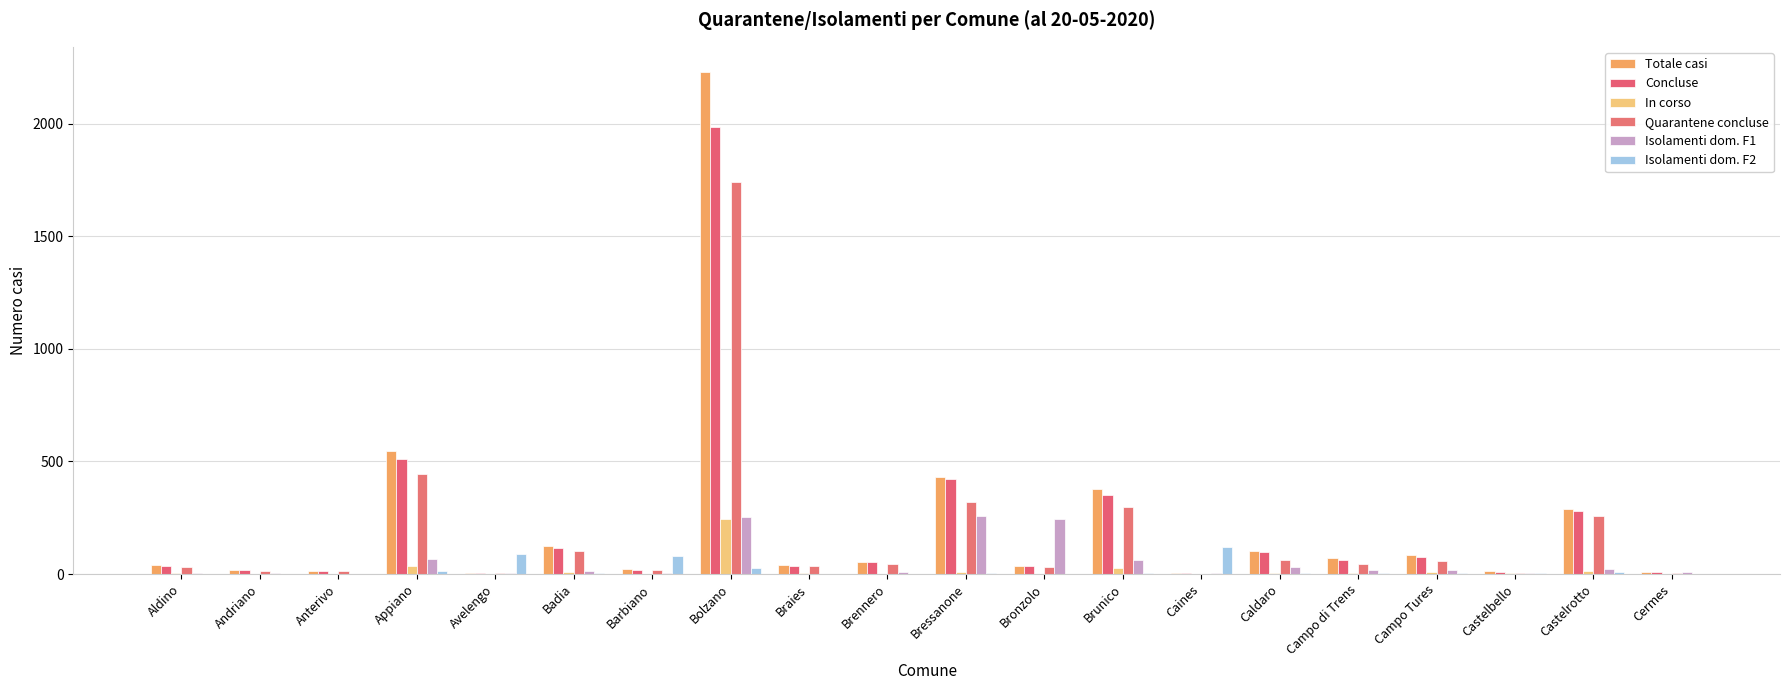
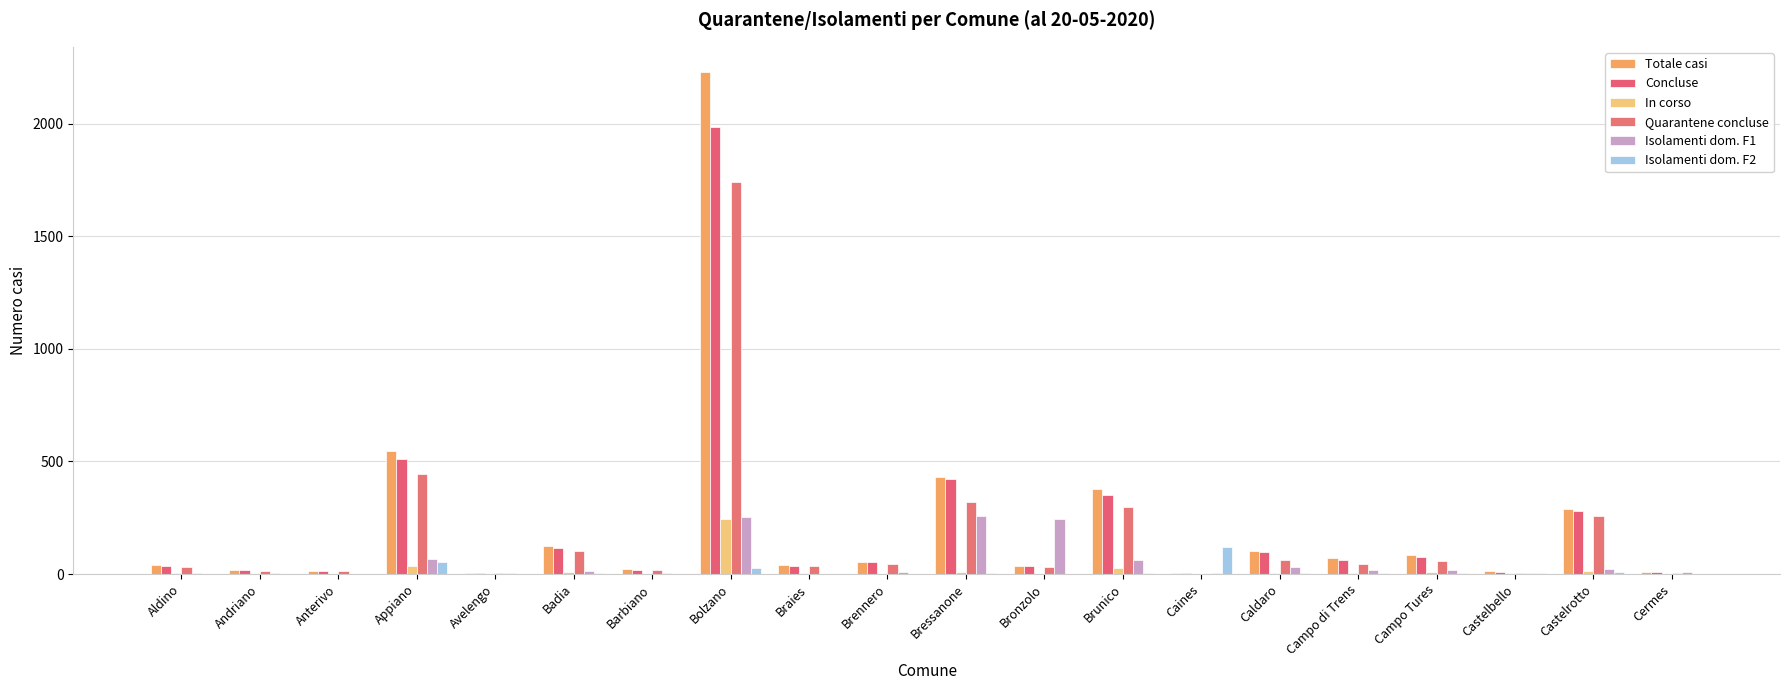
Isolamenti dom. F2, Appiano: 10 -> 60
Isolamenti dom. F2, Avelengo: 90 -> 0
Isolamenti dom. F2, Barbiano: 80 -> 0
